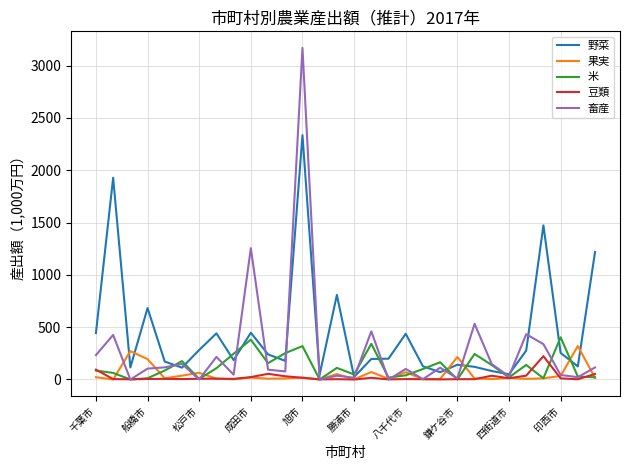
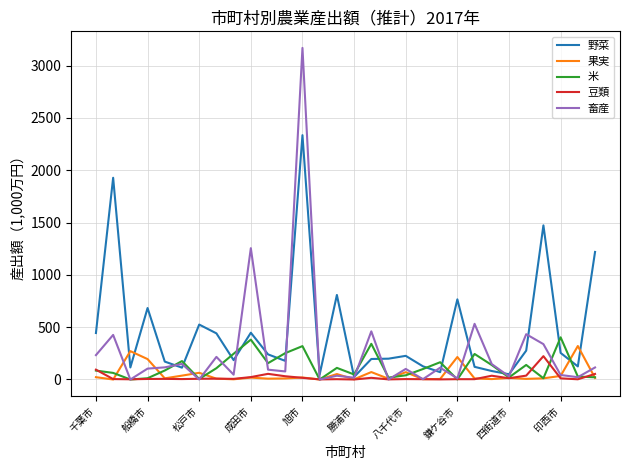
野菜, 松戸市: 280 -> 530
野菜, 八千代市: 440 -> 230
野菜, 鎌ケ谷市: 140 -> 770
